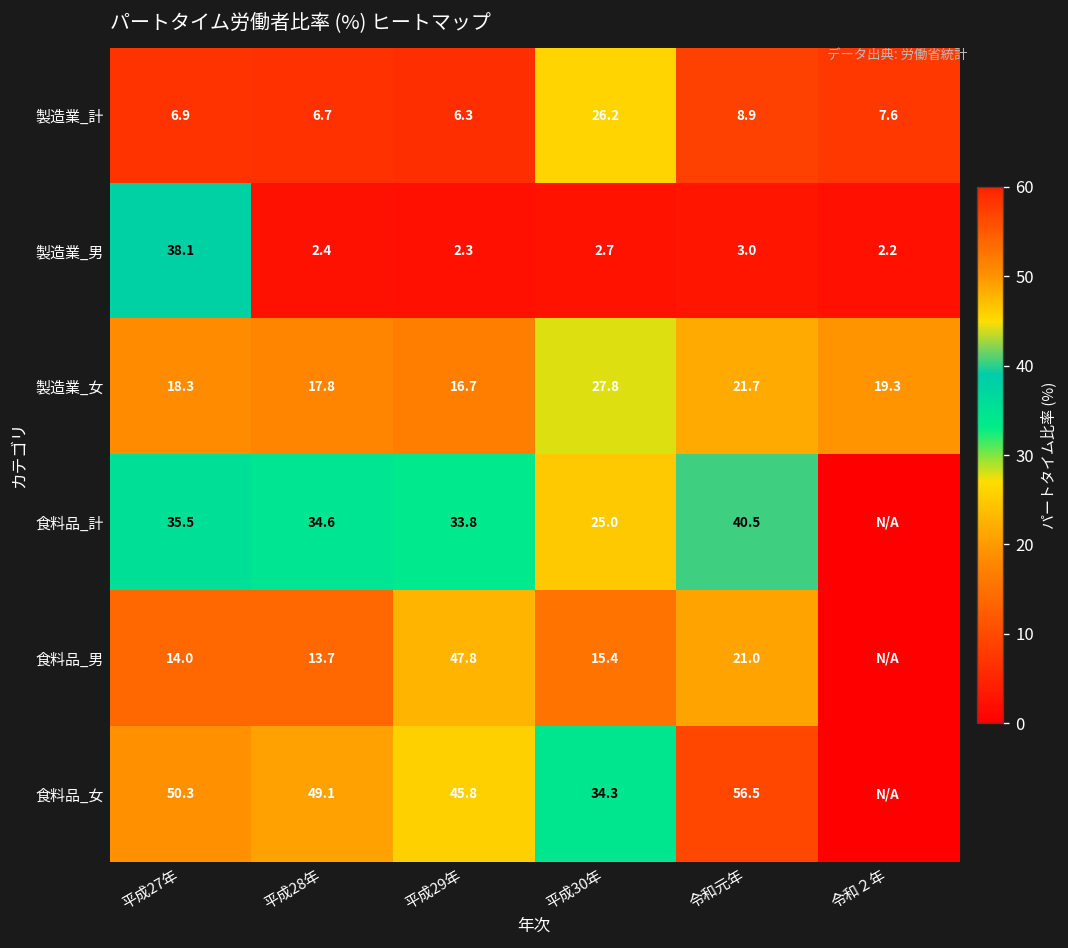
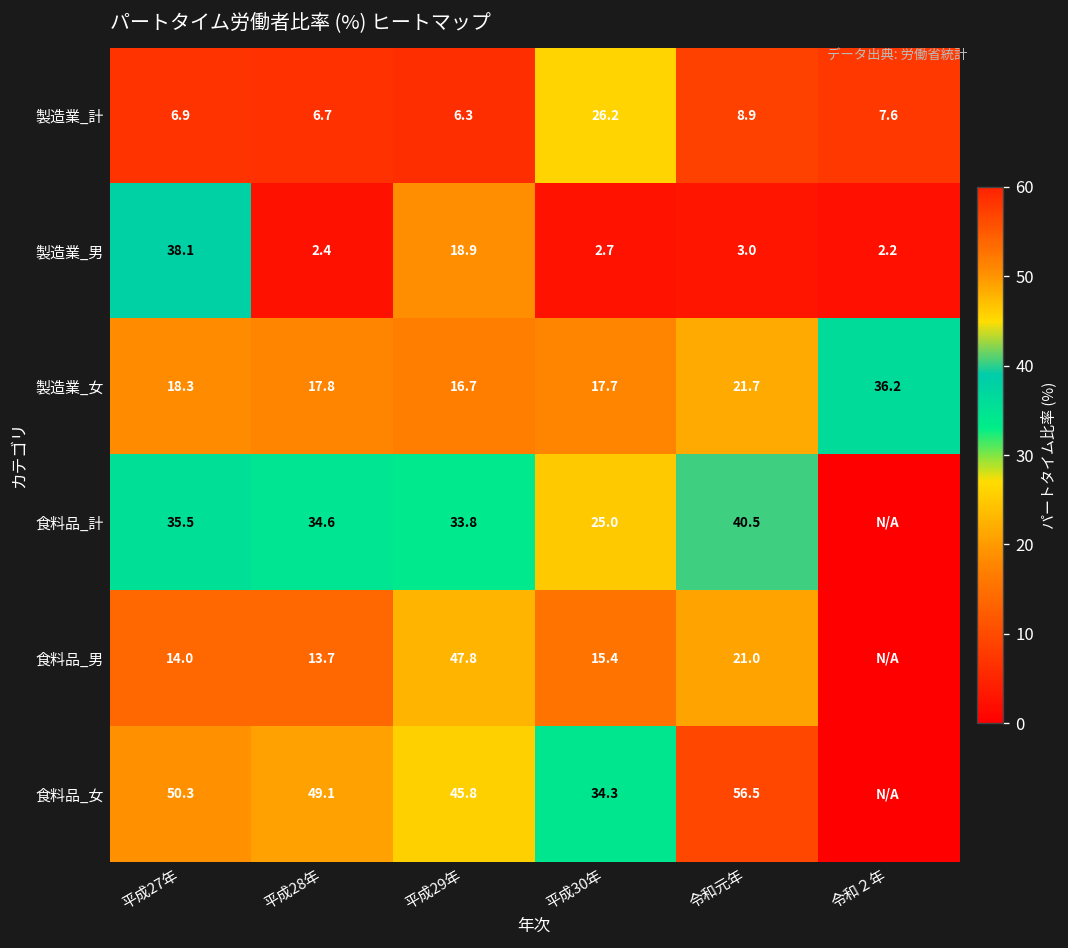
製造業_男, 平成29年: 2.3 -> 18.9
製造業_女, 平成30年: 27.8 -> 17.7
製造業_女, 令和２年: 19.3 -> 36.2
